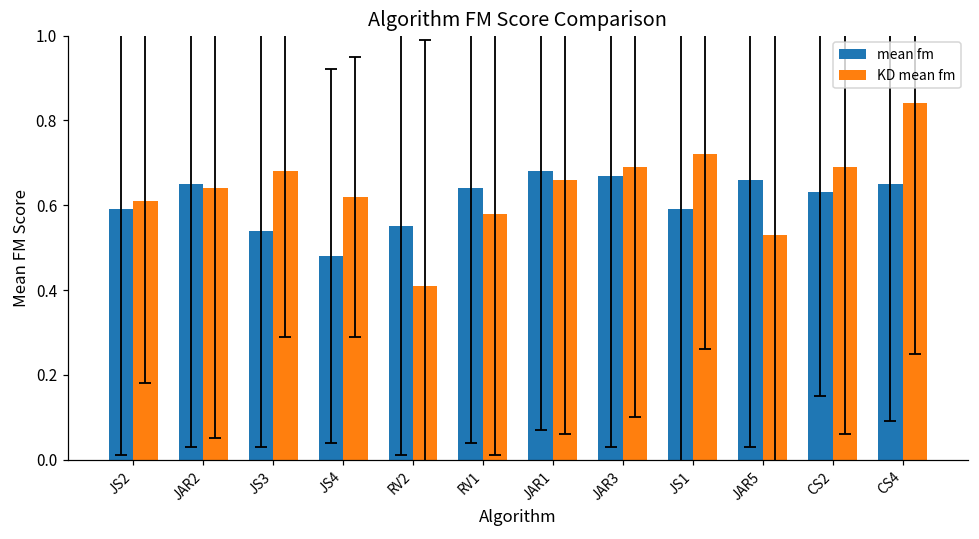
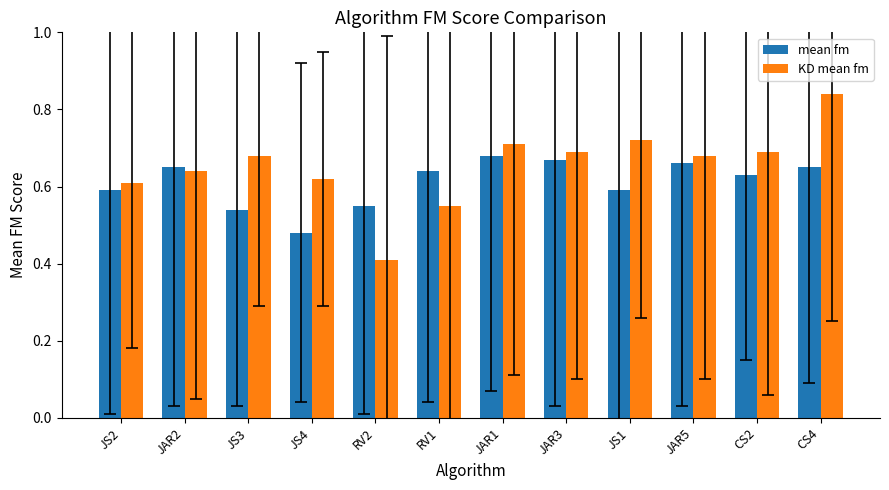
KD mean fm, RV1: 0.58 -> 0.55
KD mean fm, JAR1: 0.66 -> 0.71
KD mean fm, JAR5: 0.53 -> 0.68
